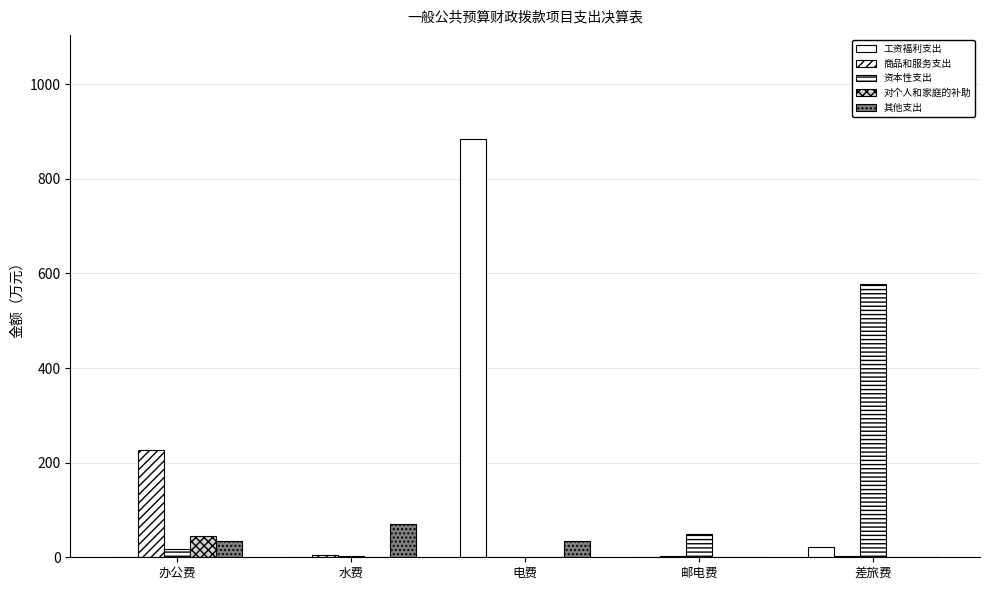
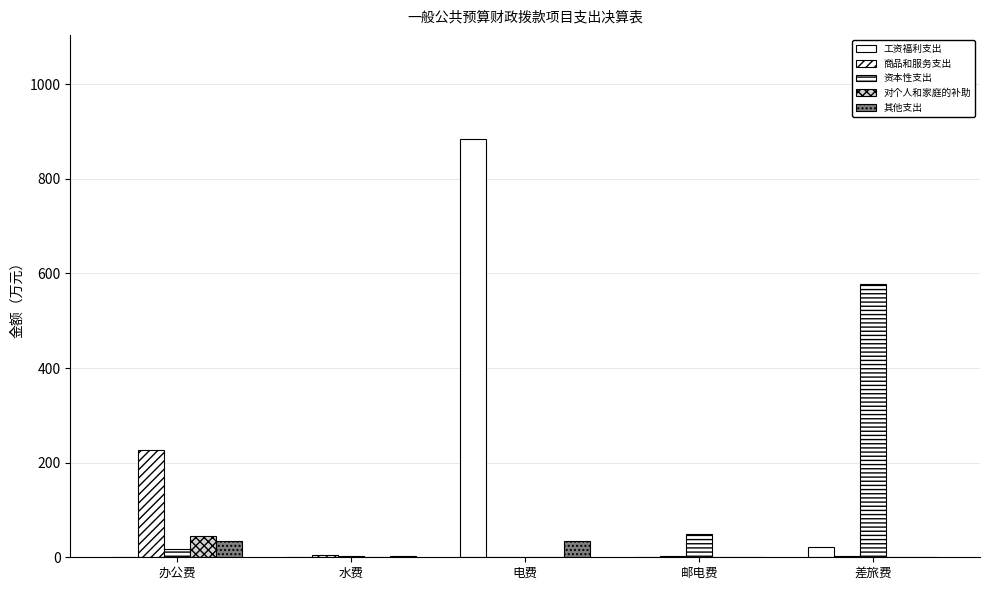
其他支出, 水费: 70 -> 0
